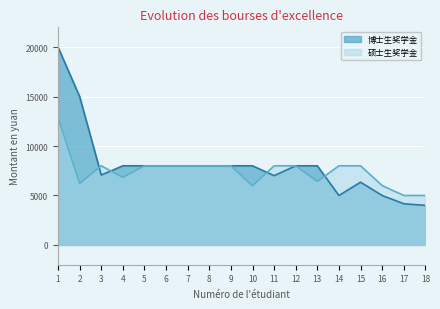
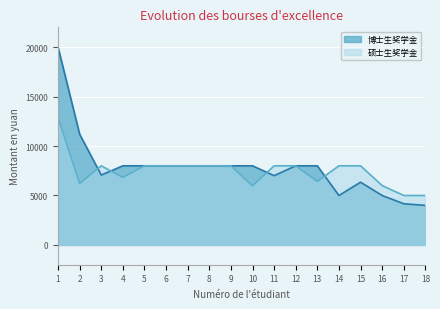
博士生奖学金, 2: 15000 -> 11000
